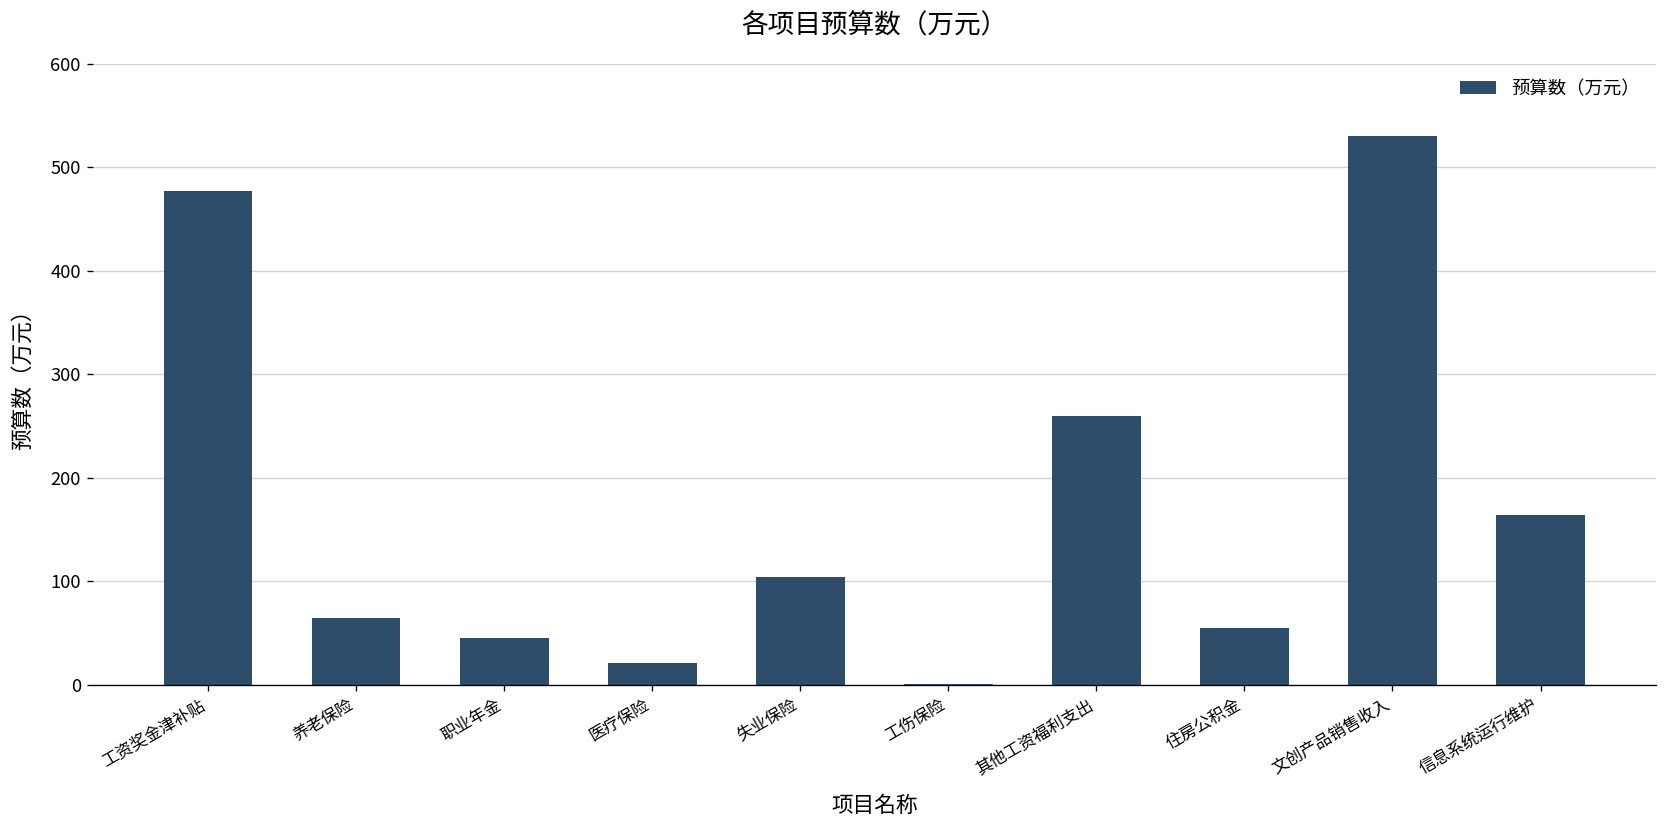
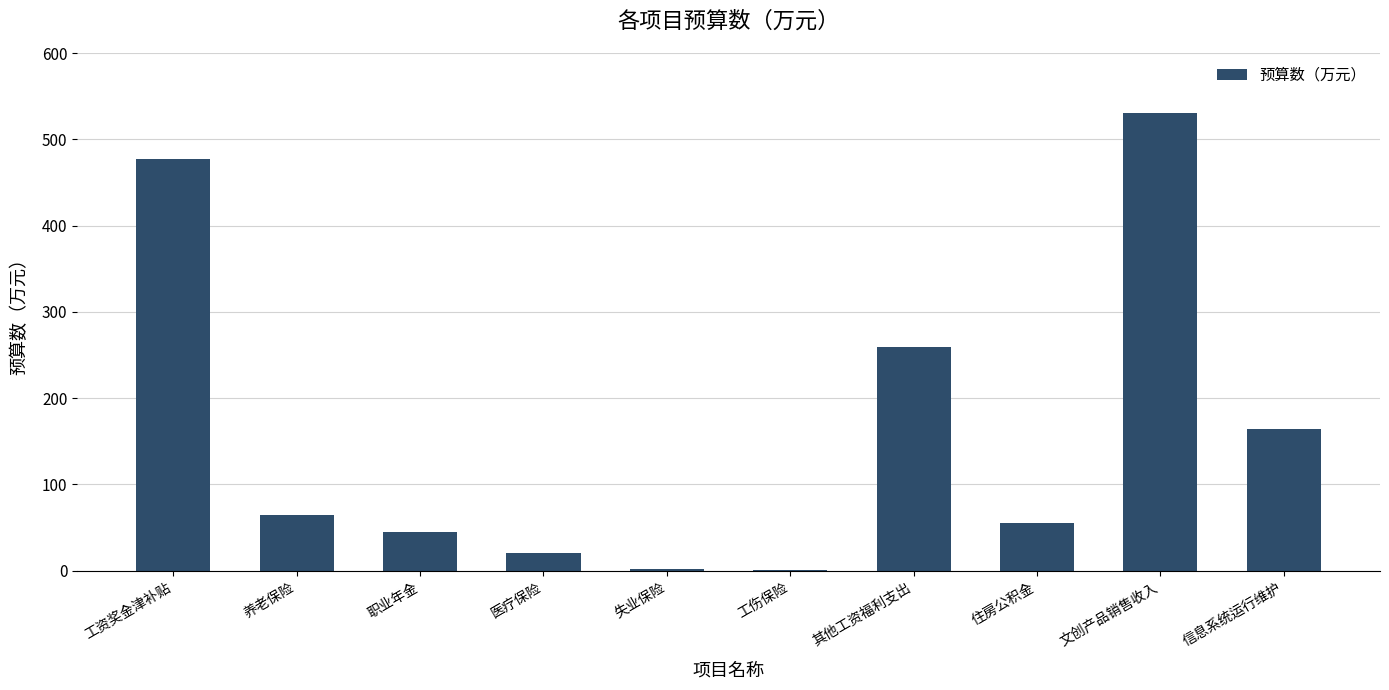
失业保险: 100 -> 0
